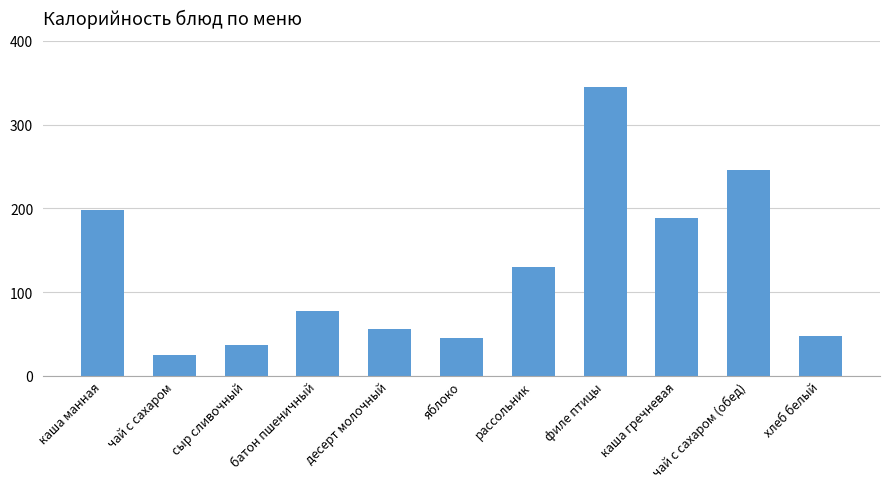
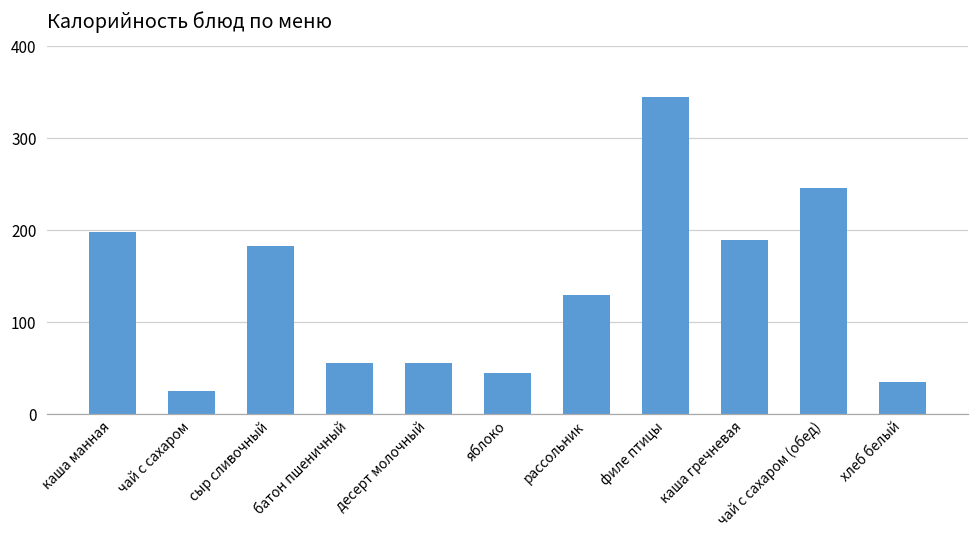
сыр сливочный: 40 -> 180
батон пшеничный: 80 -> 60
хлеб белый: 50 -> 40
